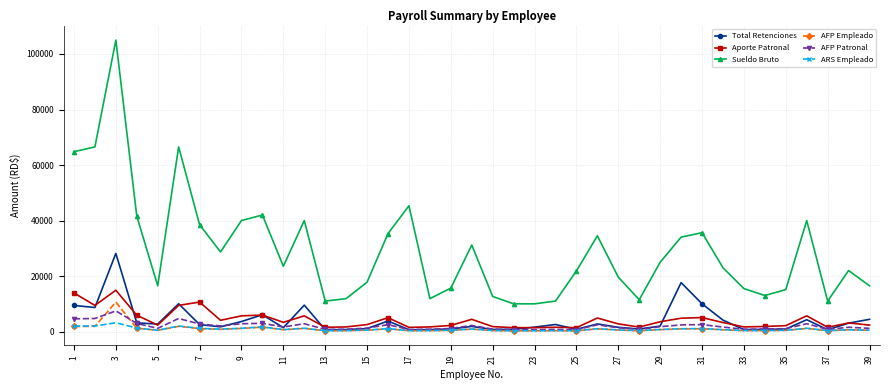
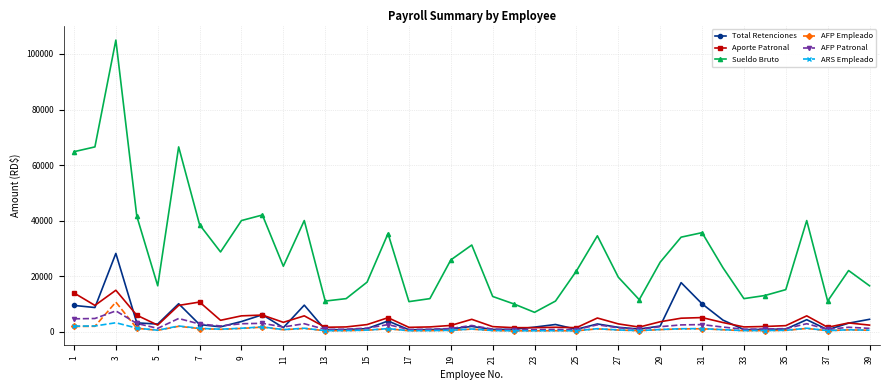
Sueldo Bruto, 17: 45000 -> 11000
Sueldo Bruto, 19: 16000 -> 26000
Sueldo Bruto, 23: 10000 -> 7000
Sueldo Bruto, 33: 16000 -> 12000
